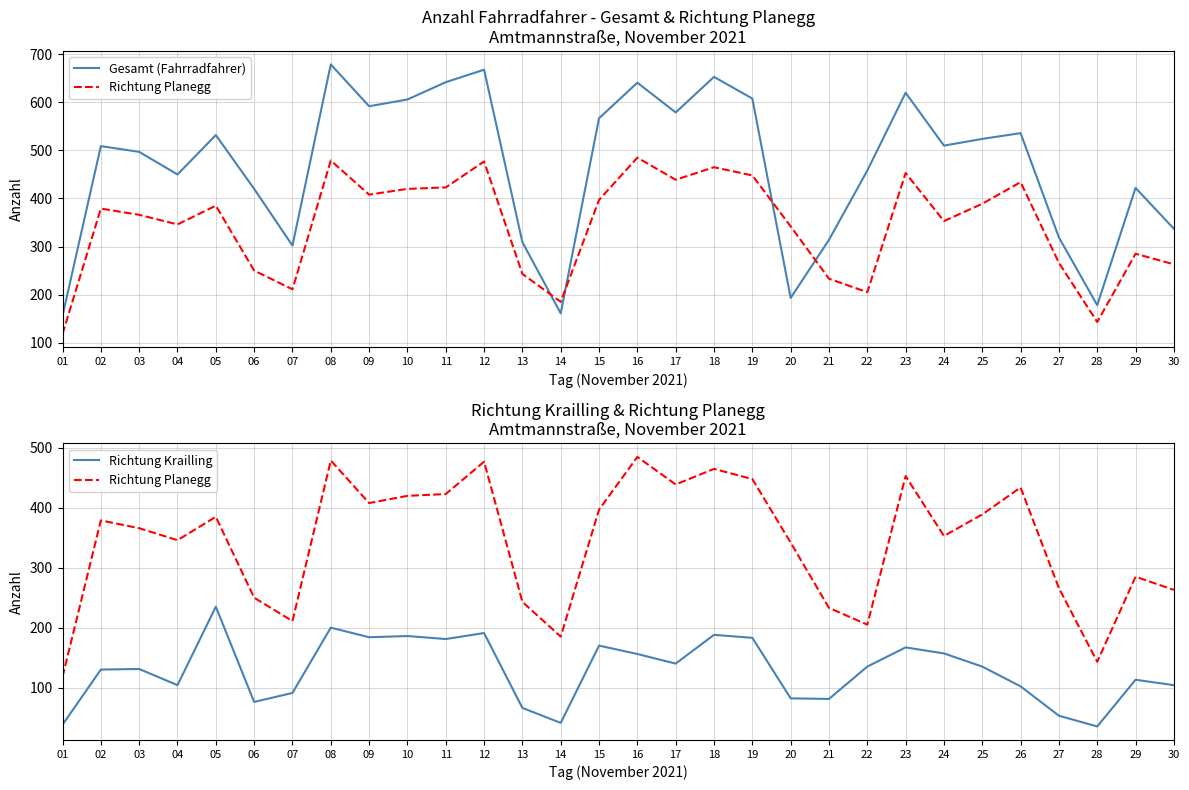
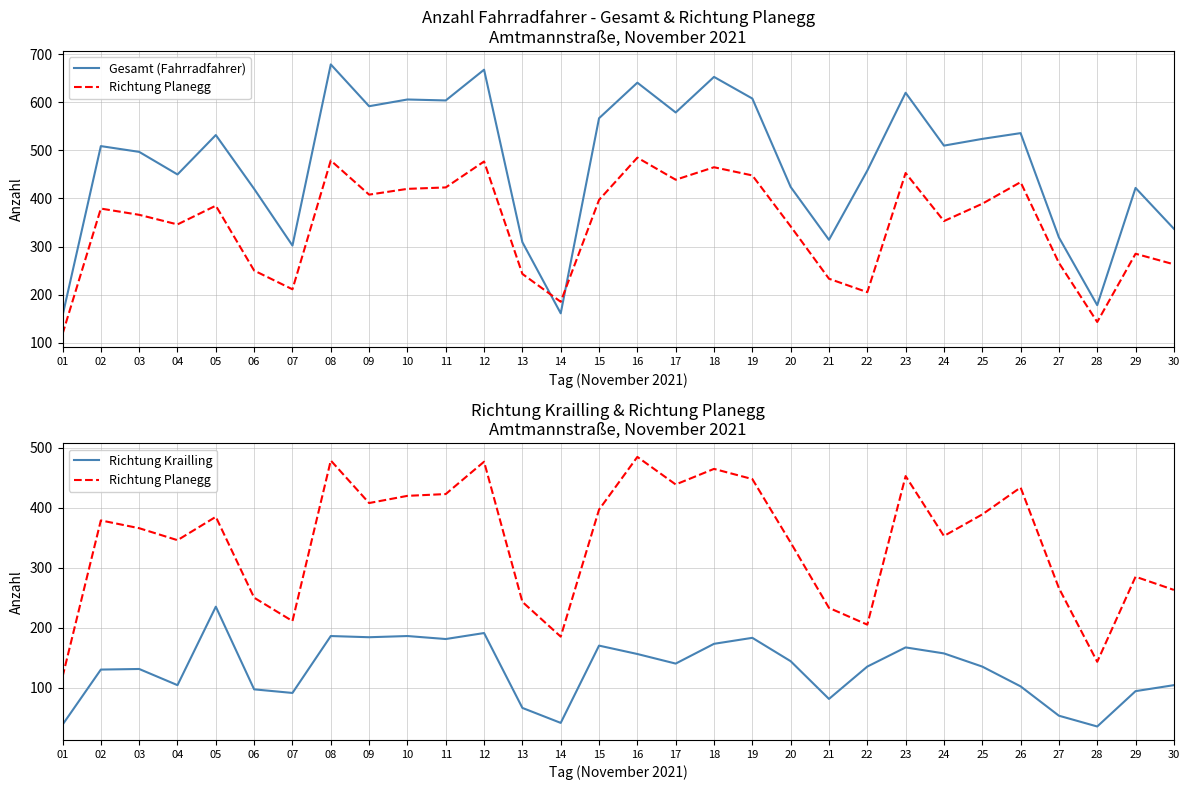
Anzahl Fahrradfahrer - Gesamt & Richtung Planegg Amtmannstraße, November 2021, Gesamt (Fahrradfahrer), 11: 640 -> 600
Anzahl Fahrradfahrer - Gesamt & Richtung Planegg Amtmannstraße, November 2021, Gesamt (Fahrradfahrer), 20: 190 -> 420
Richtung Krailling & Richtung Planegg Amtmannstraße, November 2021, Richtung Krailling, 06: 80 -> 100
Richtung Krailling & Richtung Planegg Amtmannstraße, November 2021, Richtung Krailling, 08: 200 -> 190
Richtung Krailling & Richtung Planegg Amtmannstraße, November 2021, Richtung Krailling, 18: 190 -> 170
Richtung Krailling & Richtung Planegg Amtmannstraße, November 2021, Richtung Krailling, 20: 80 -> 140
Richtung Krailling & Richtung Planegg Amtmannstraße, November 2021, Richtung Krailling, 29: 110 -> 90
